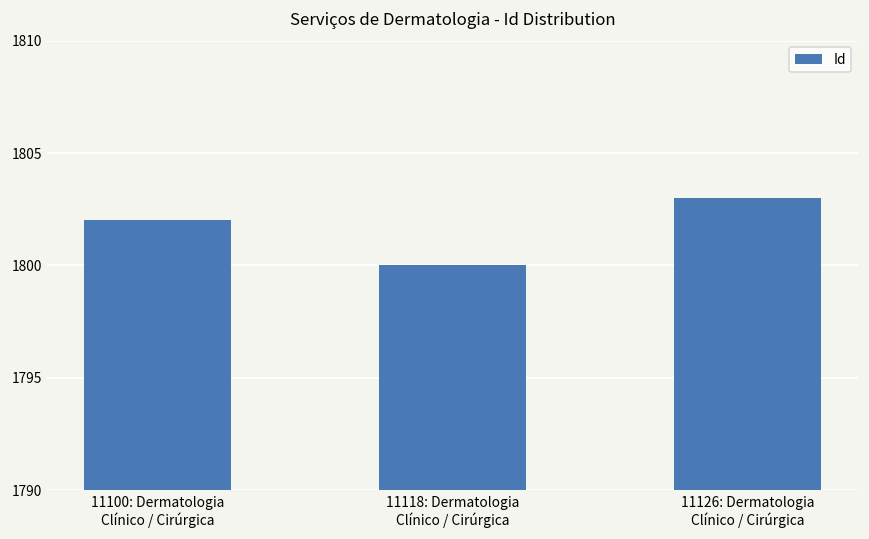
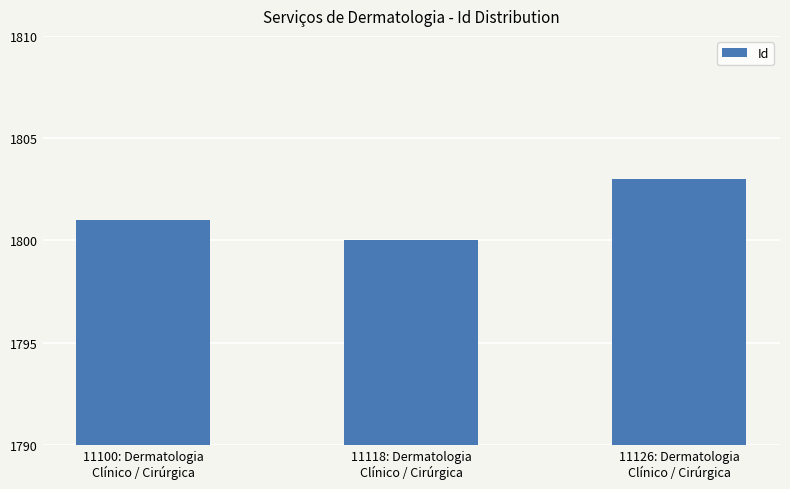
11100: Dermatologia Clínico / Cirúrgica: 1802 -> 1801
